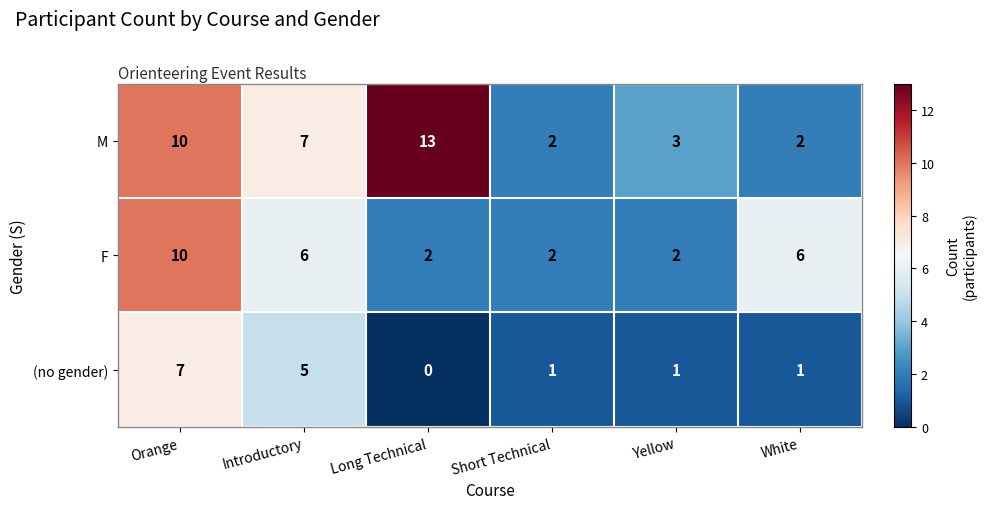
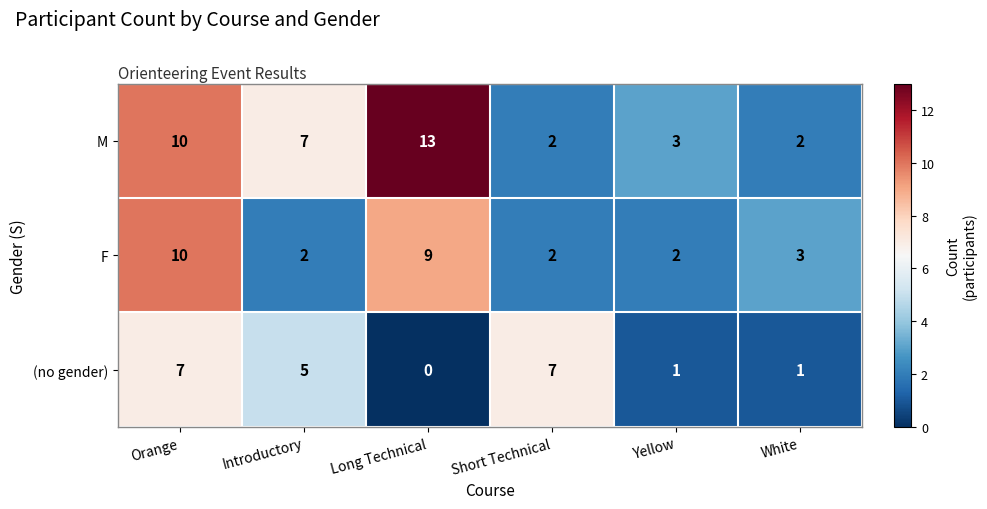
F, Introductory: 6 -> 2
F, Long Technical: 2 -> 9
F, White: 6 -> 3
(no gender), Short Technical: 1 -> 7
